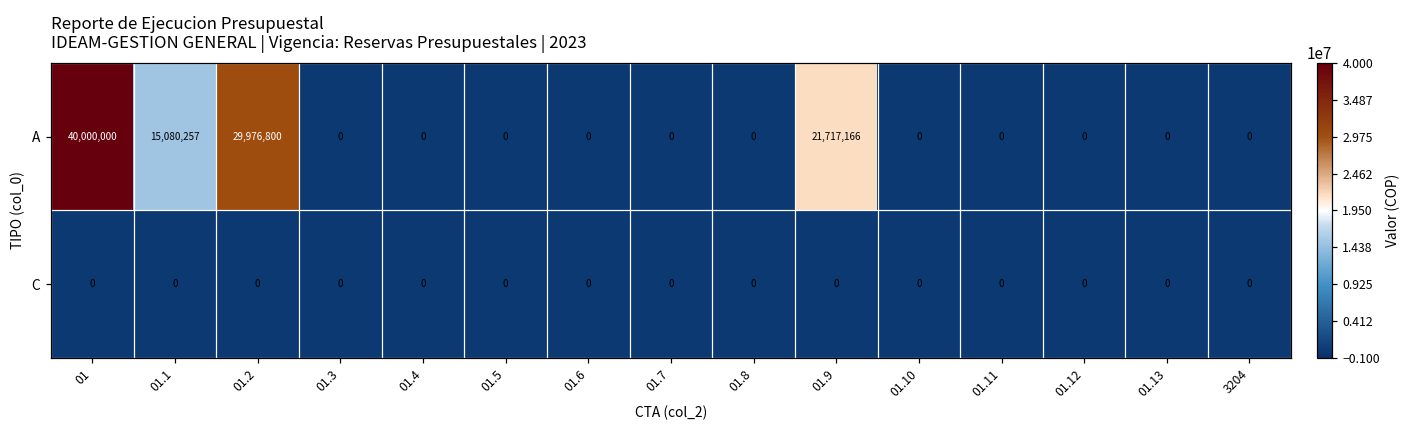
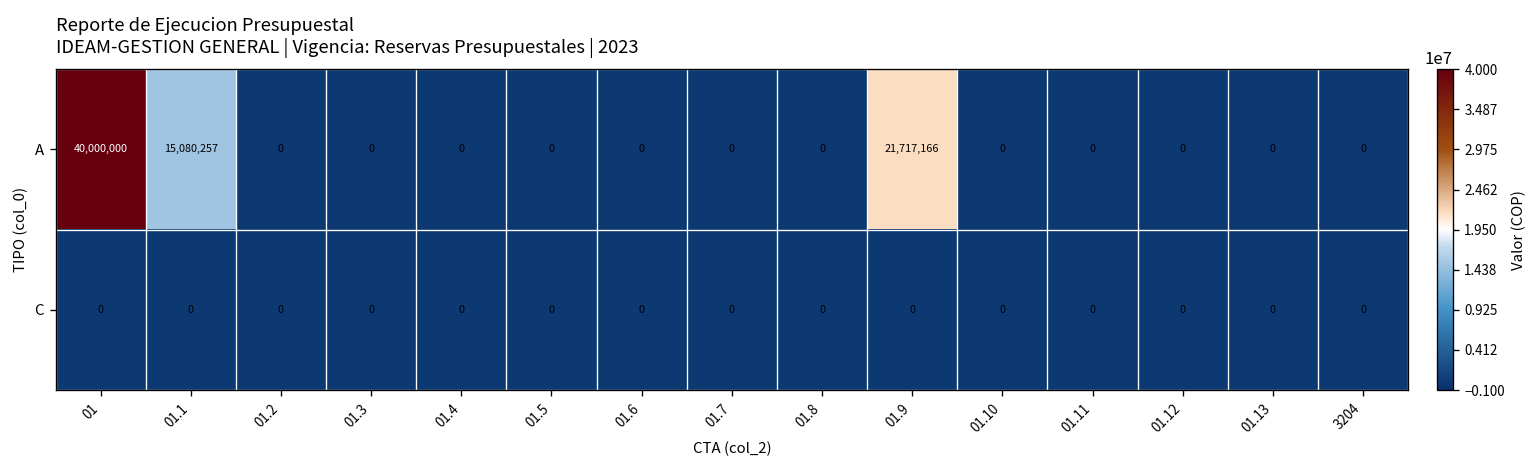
A, 01.2: 29,976,800 -> 0
